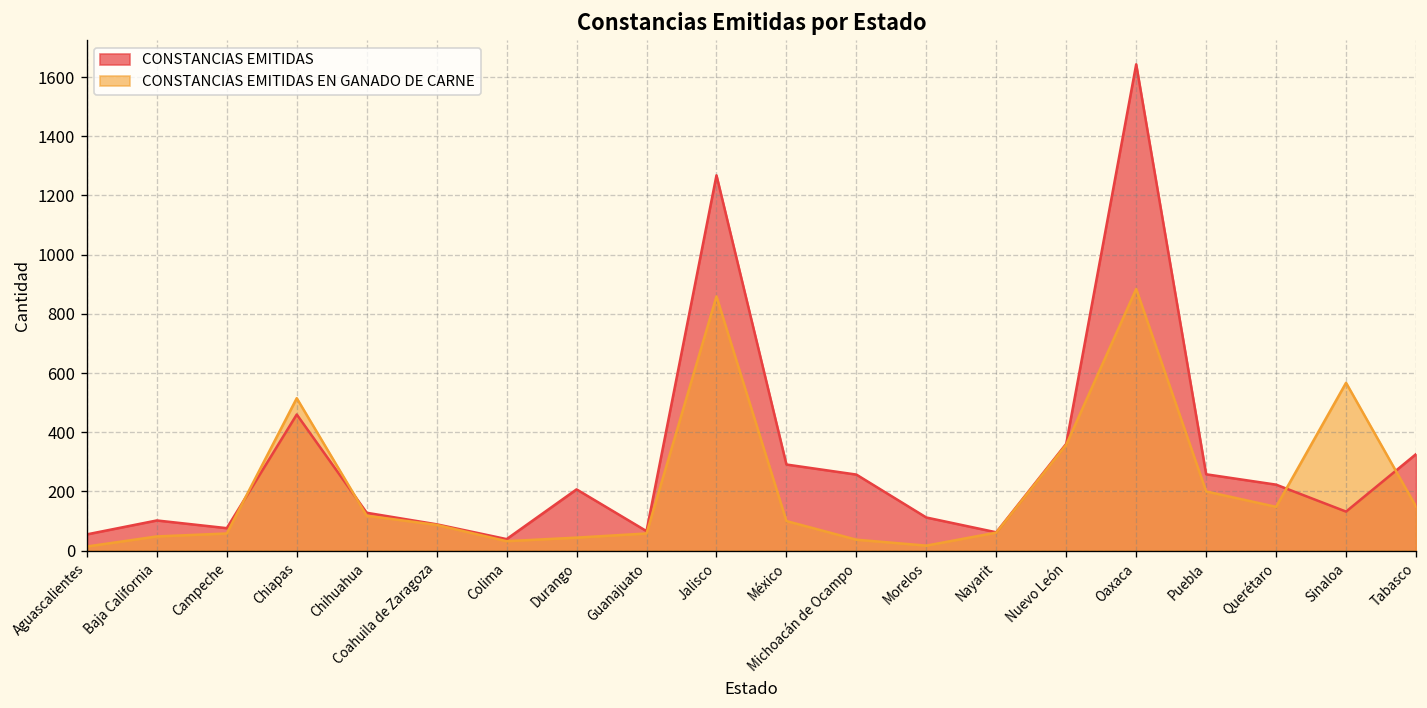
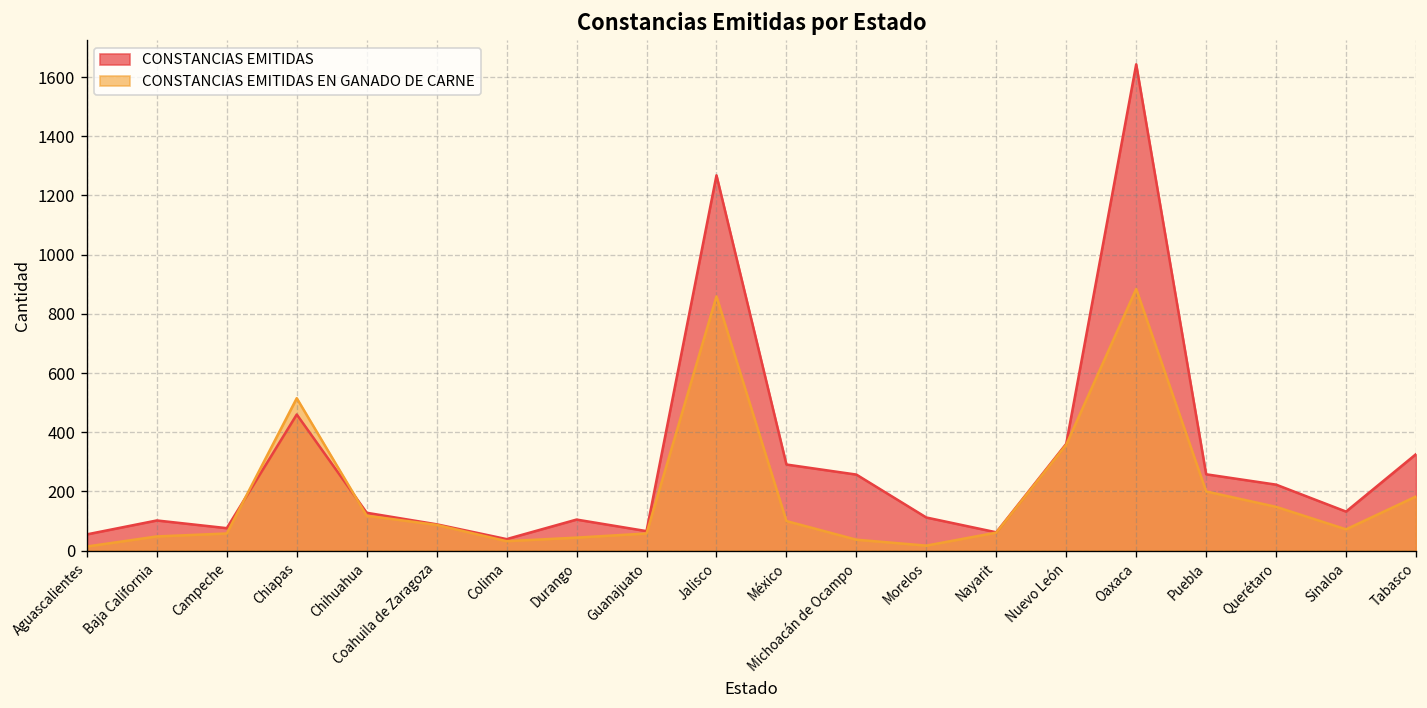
CONSTANCIAS EMITIDAS, Durango: 210 -> 110
CONSTANCIAS EMITIDAS EN GANADO DE CARNE, Sinaloa: 570 -> 70
CONSTANCIAS EMITIDAS EN GANADO DE CARNE, Tabasco: 150 -> 180
